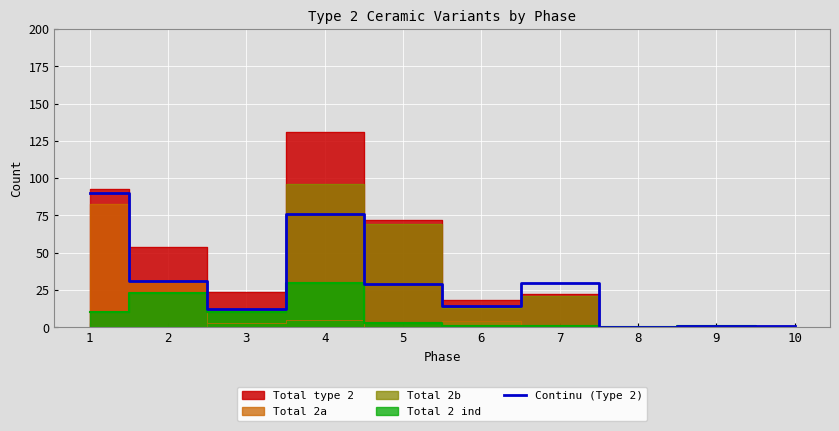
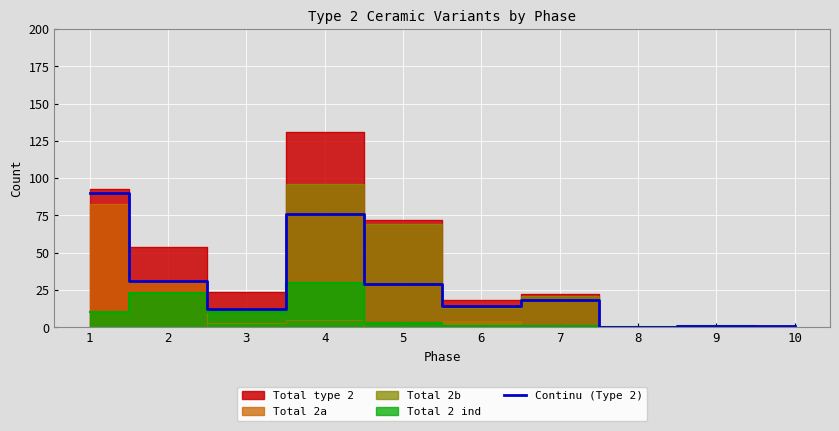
Continu (Type 2), 7: 30 -> 18
